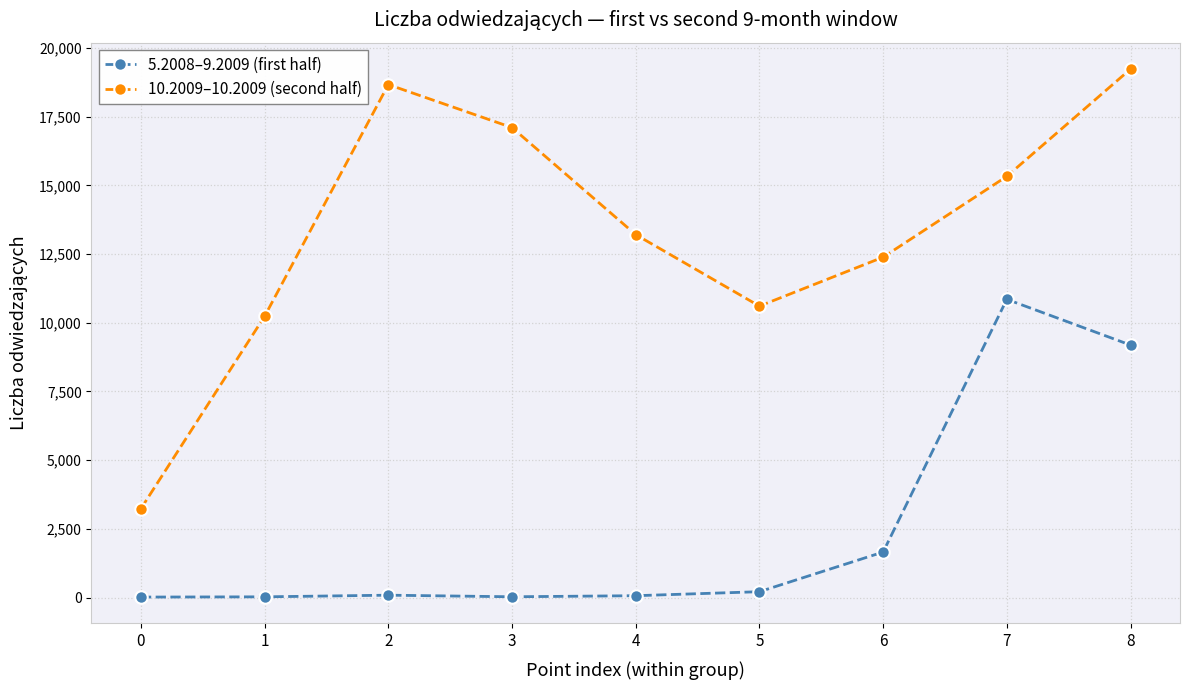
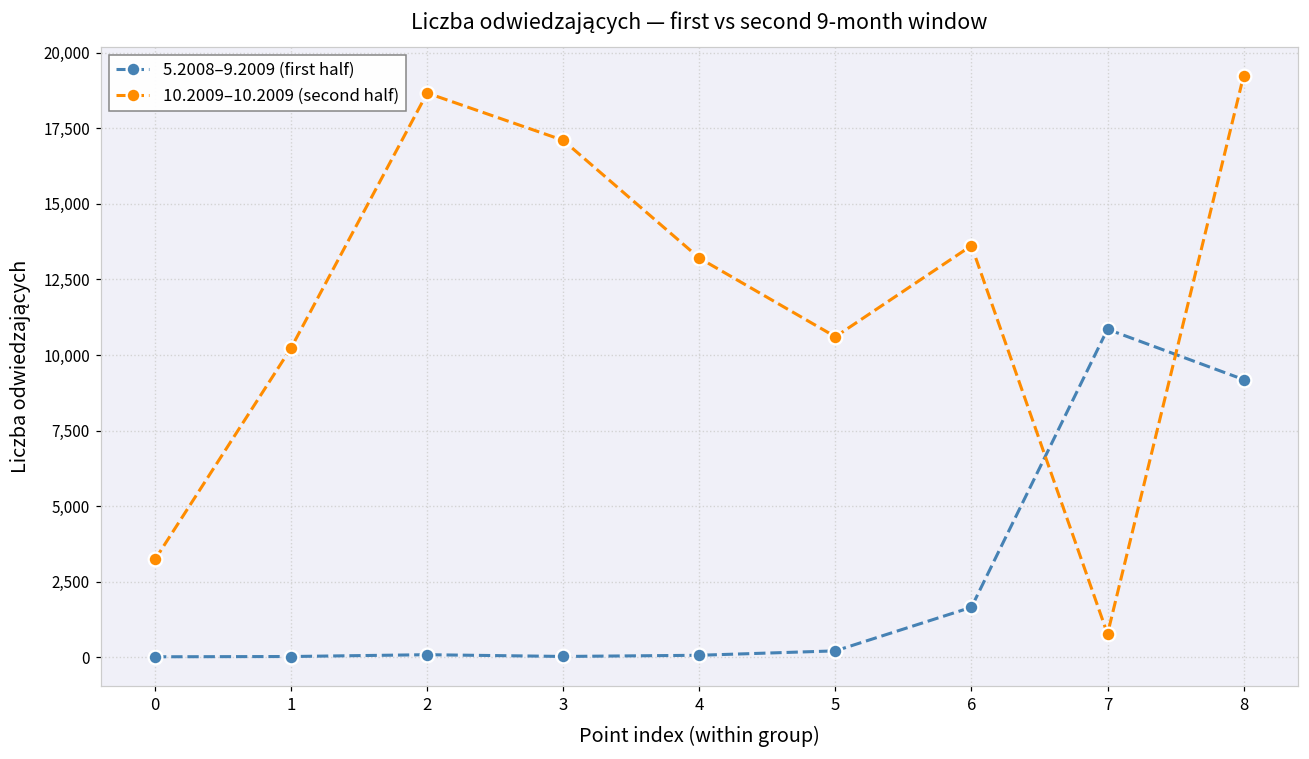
10.2009–10.2009 (second half), 6: 12,400 -> 13,600
10.2009–10.2009 (second half), 7: 15,300 -> 800
